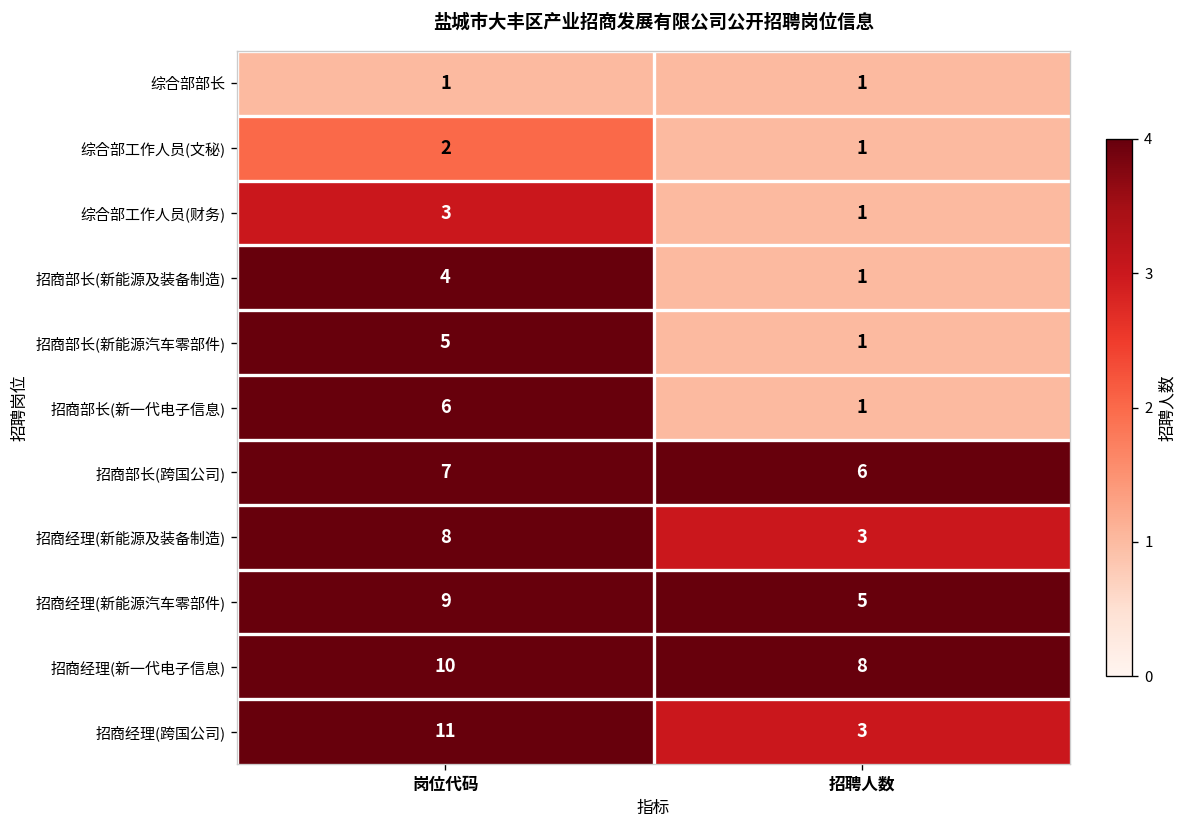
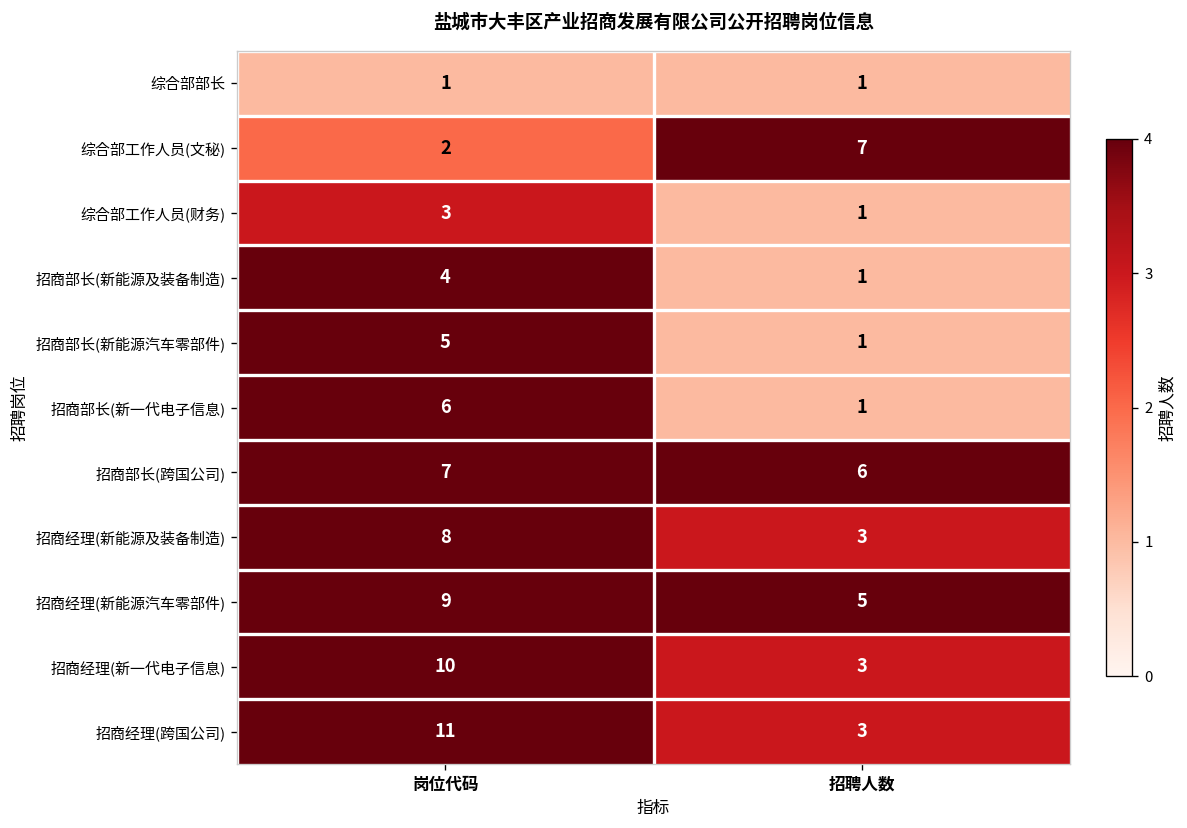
综合部工作人员(文秘), 招聘人数: 1 -> 7
招商经理(新一代电子信息), 招聘人数: 8 -> 3
